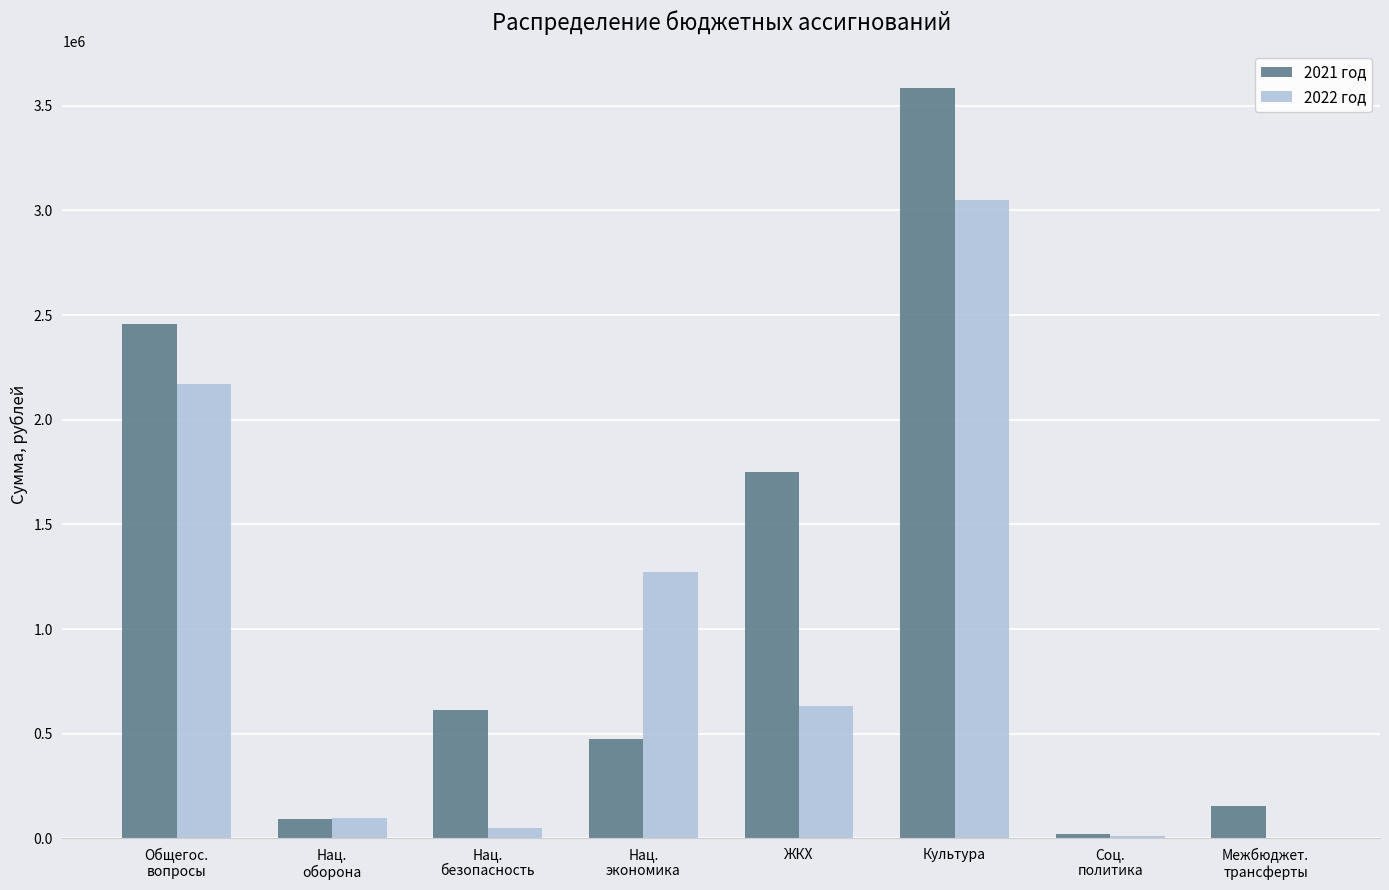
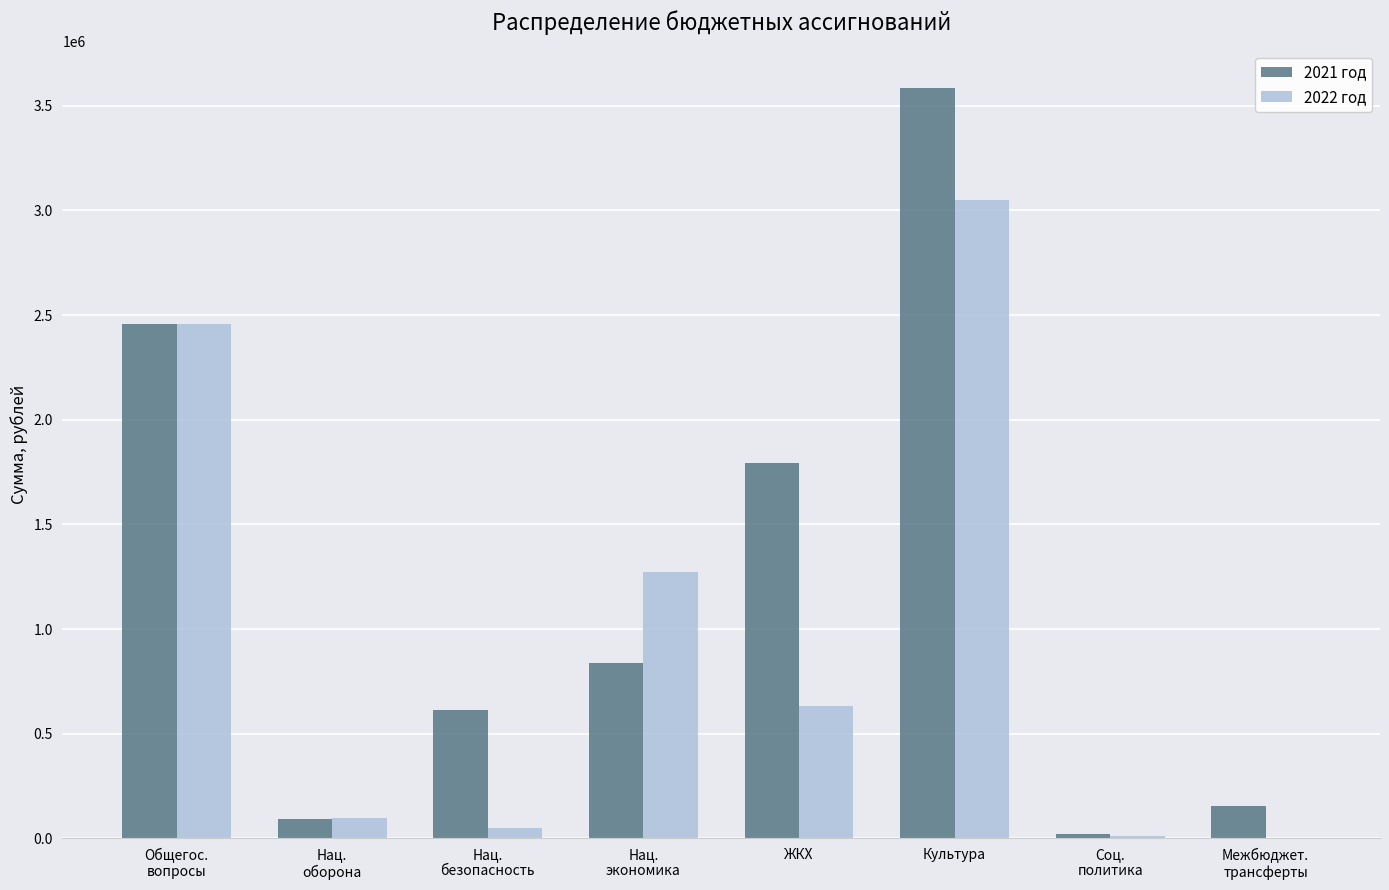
2022 год, Общегос. вопросы: 2170000 -> 2460000
2021 год, Нац. экономика: 470000 -> 840000
2021 год, ЖКХ: 1750000 -> 1790000
